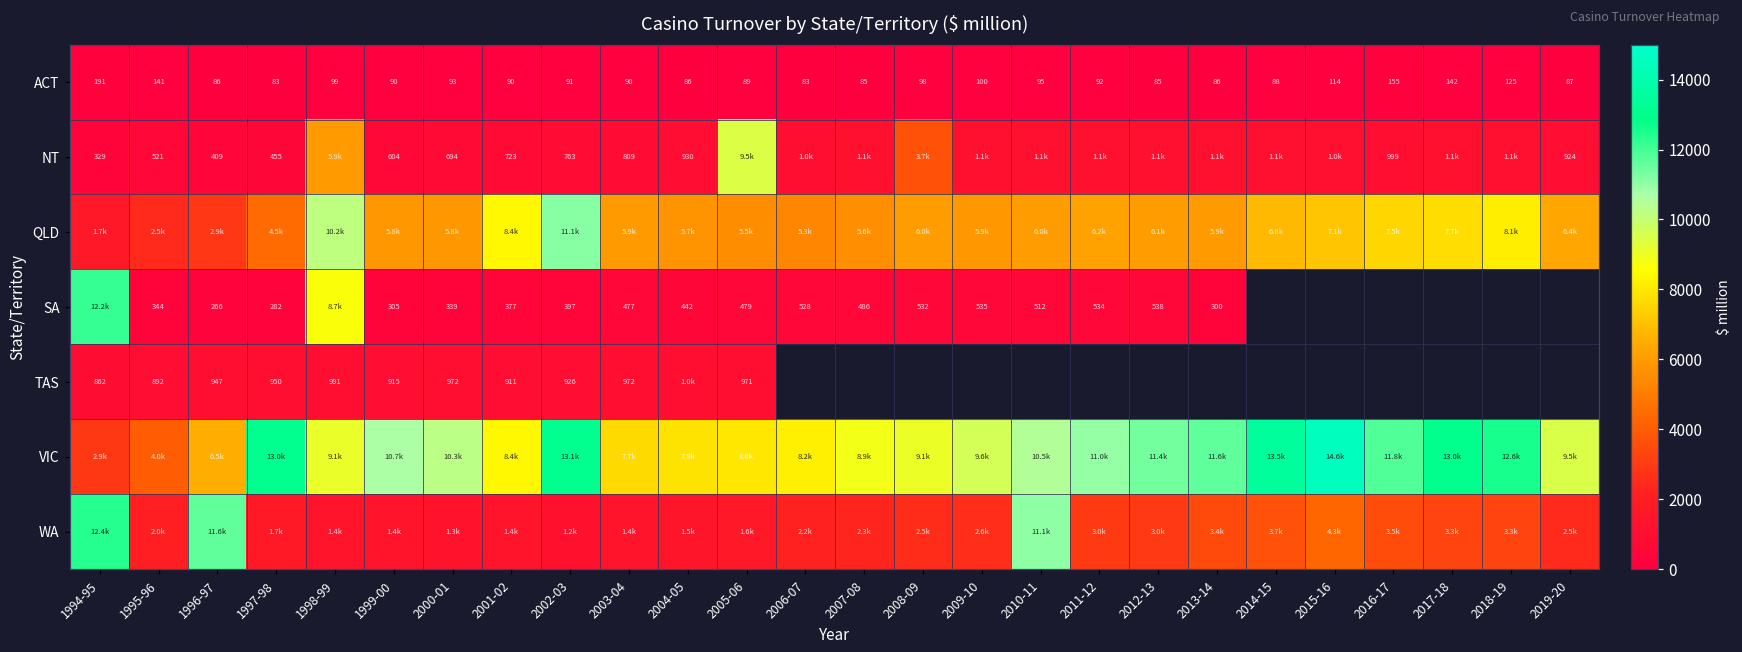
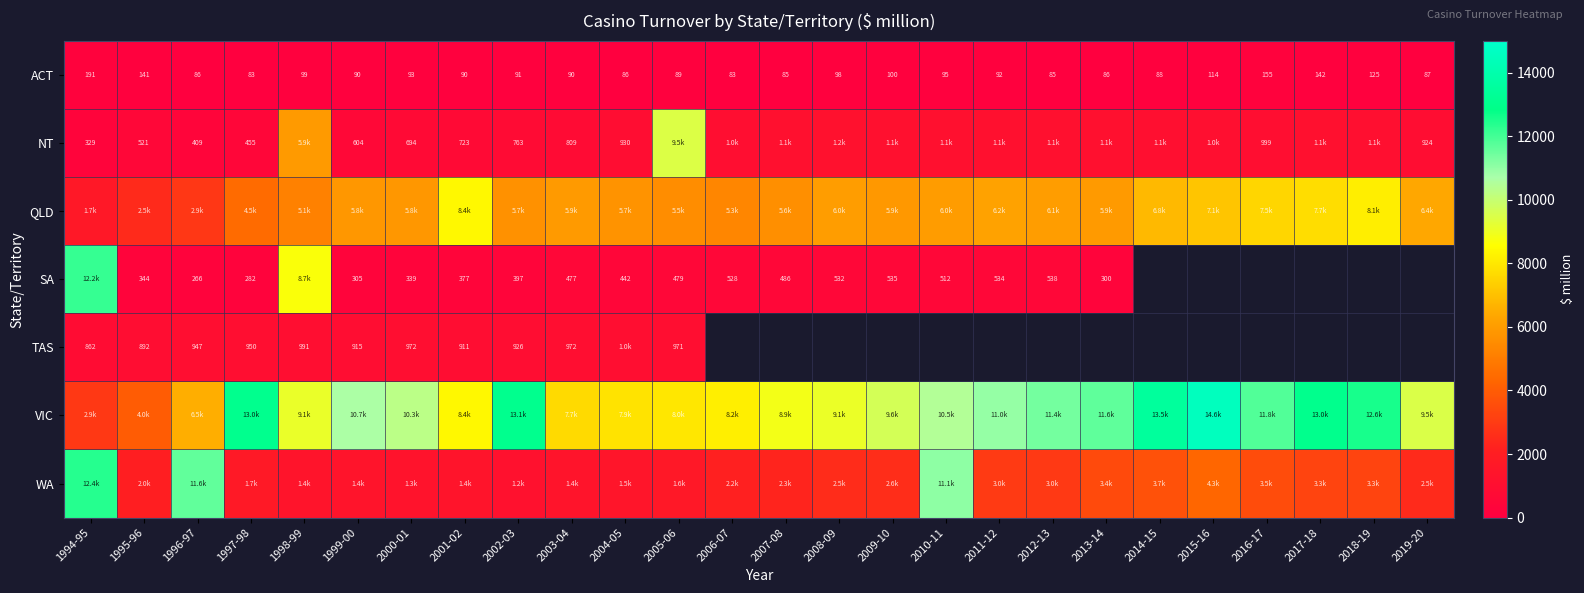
NT, 2008-09: 3.7k -> 1.2k
QLD, 1998-99: 10.2k -> 5.1k
QLD, 2002-03: 11.1k -> 5.7k
